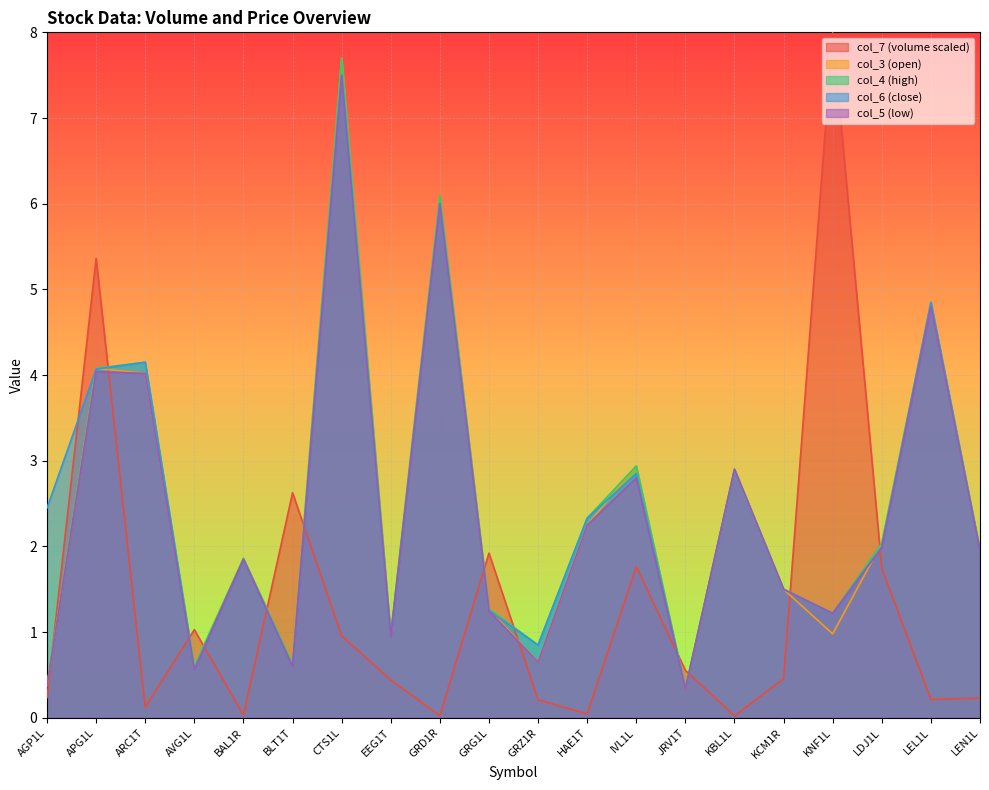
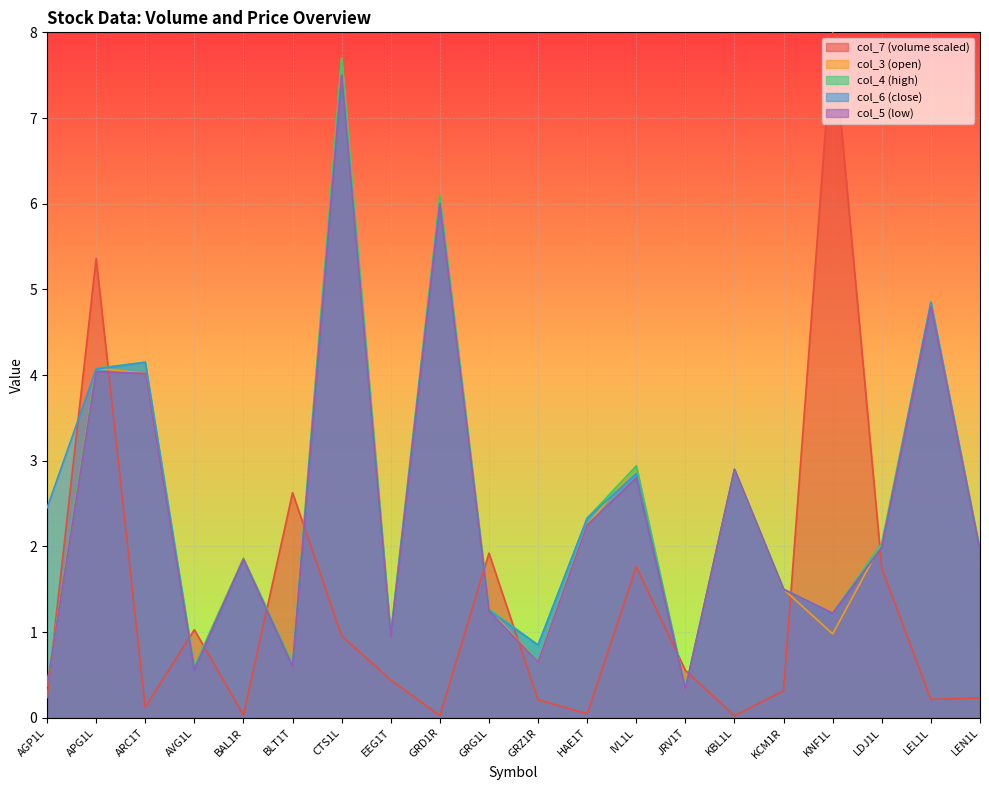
col_7 (volume scaled), KCM1R: 0.5 -> 0.3
